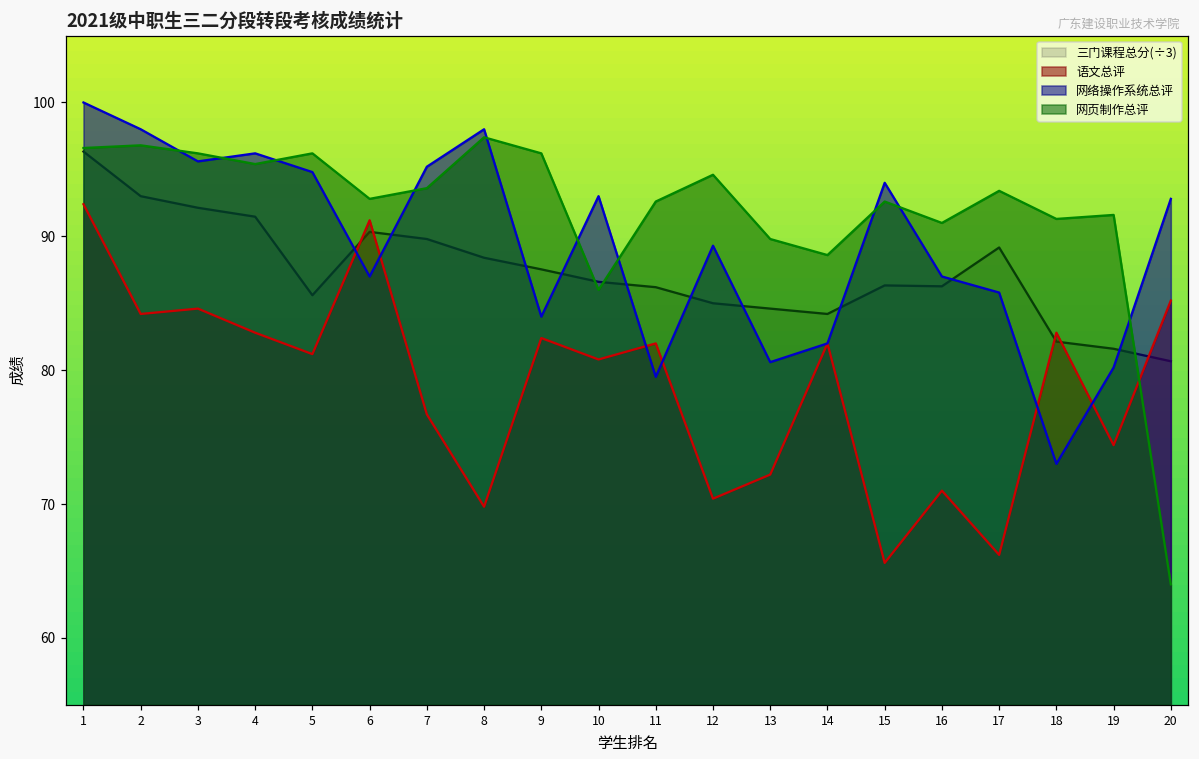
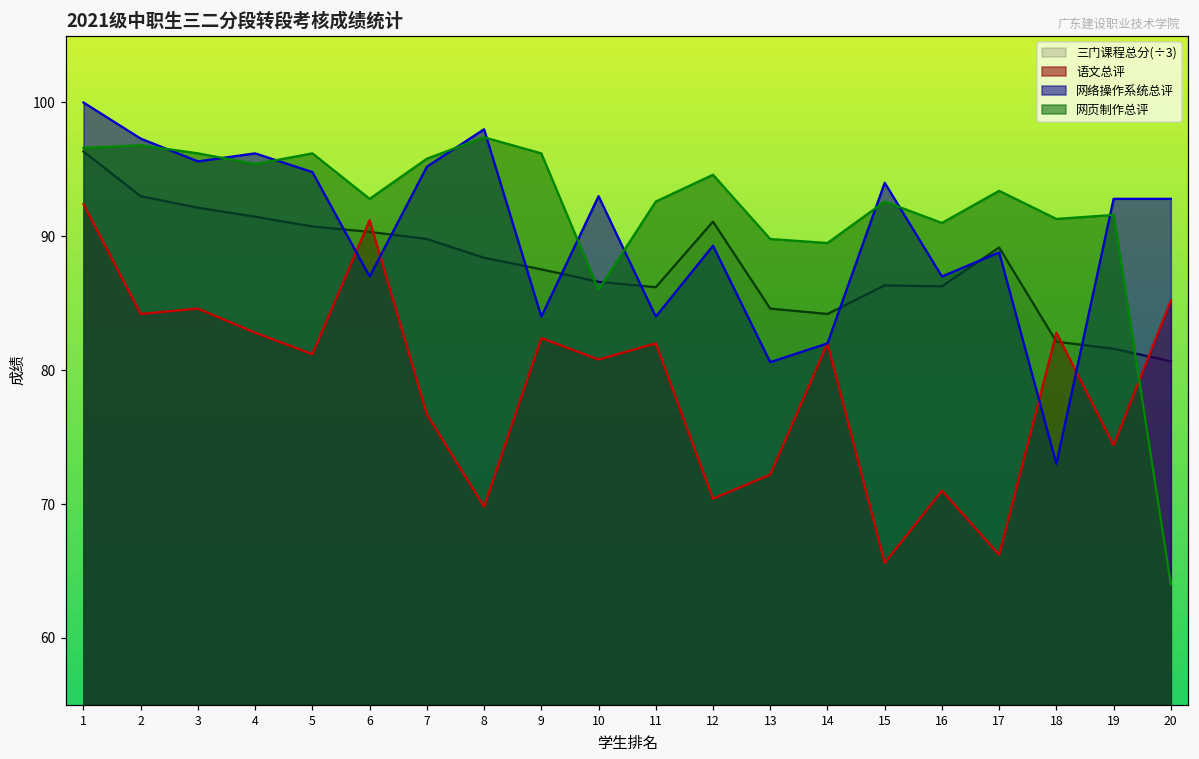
网络操作系统总评, 2: 98.0 -> 97.3
三门课程总分(÷3), 5: 85.6 -> 90.7
网页制作总评, 7: 93.6 -> 95.8
网络操作系统总评, 11: 79.5 -> 84.0
三门课程总分(÷3), 12: 85.0 -> 91.1
网页制作总评, 14: 88.6 -> 89.5
网络操作系统总评, 17: 85.8 -> 88.8
网络操作系统总评, 19: 80.2 -> 92.8
